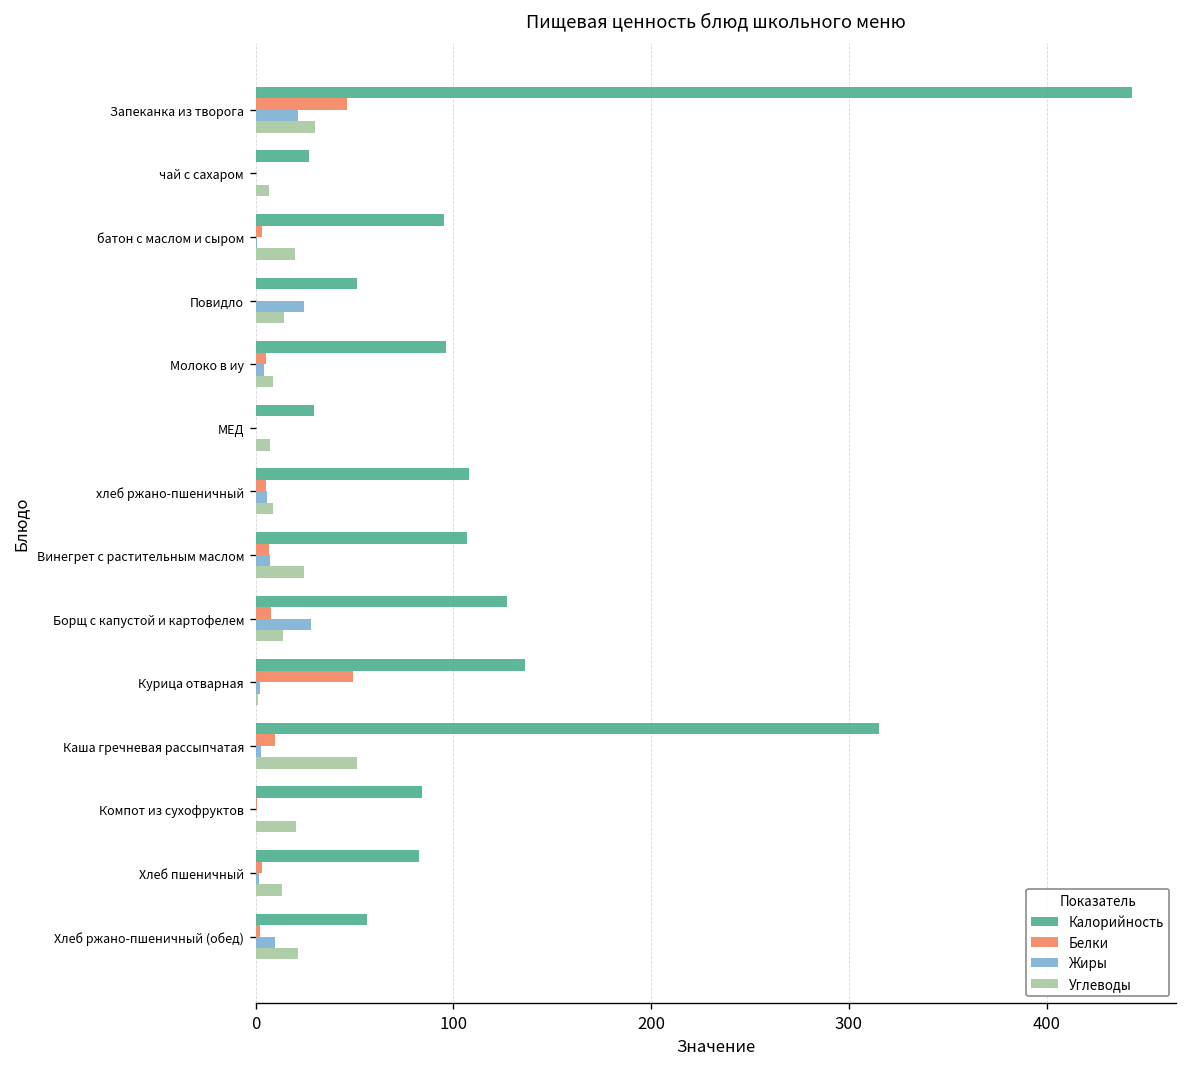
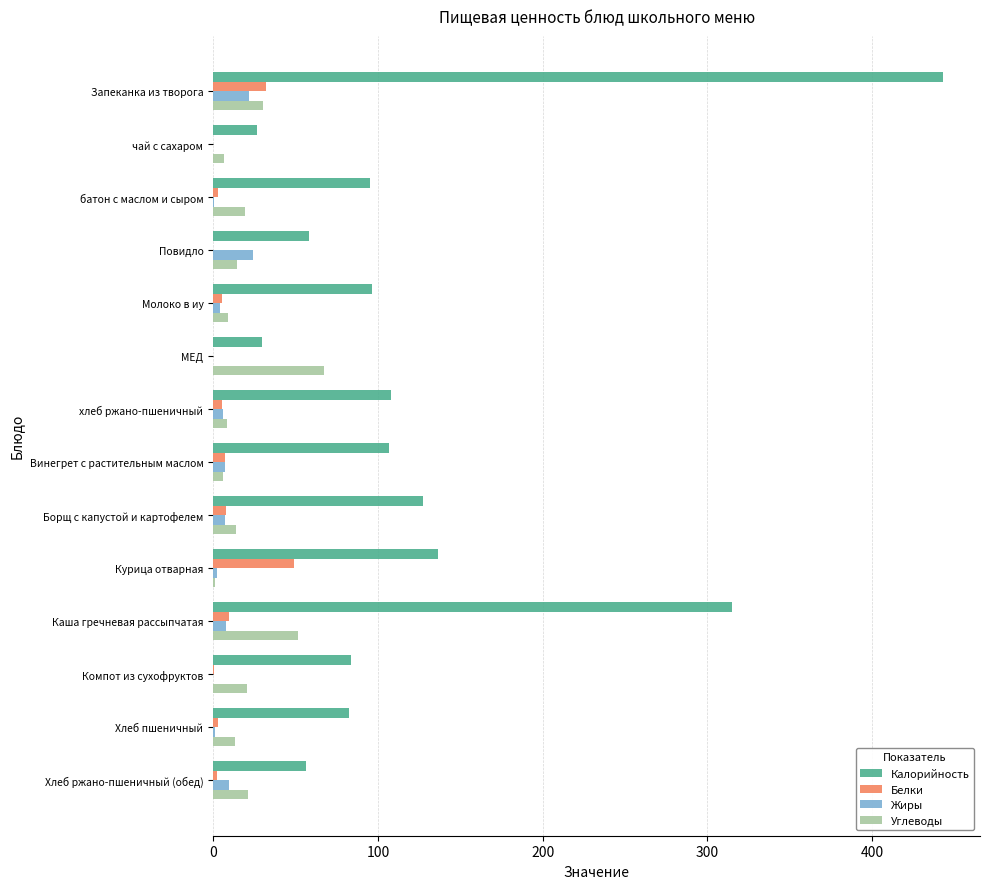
Белки, Запеканка из творога: 46 -> 32
Калорийность, Повидло: 51 -> 58
Углеводы, МЕД: 7 -> 67
Углеводы, Винегрет с растительным маслом: 24 -> 6
Жиры, Борщ с капустой и картофелем: 28 -> 7
Жиры, Каша гречневая рассыпчатая: 2 -> 8
